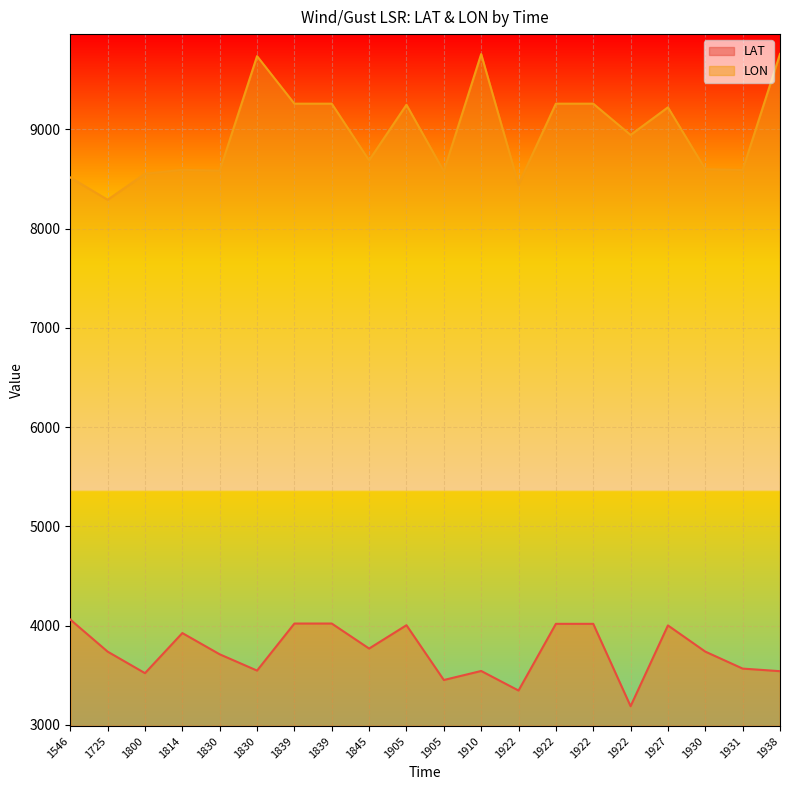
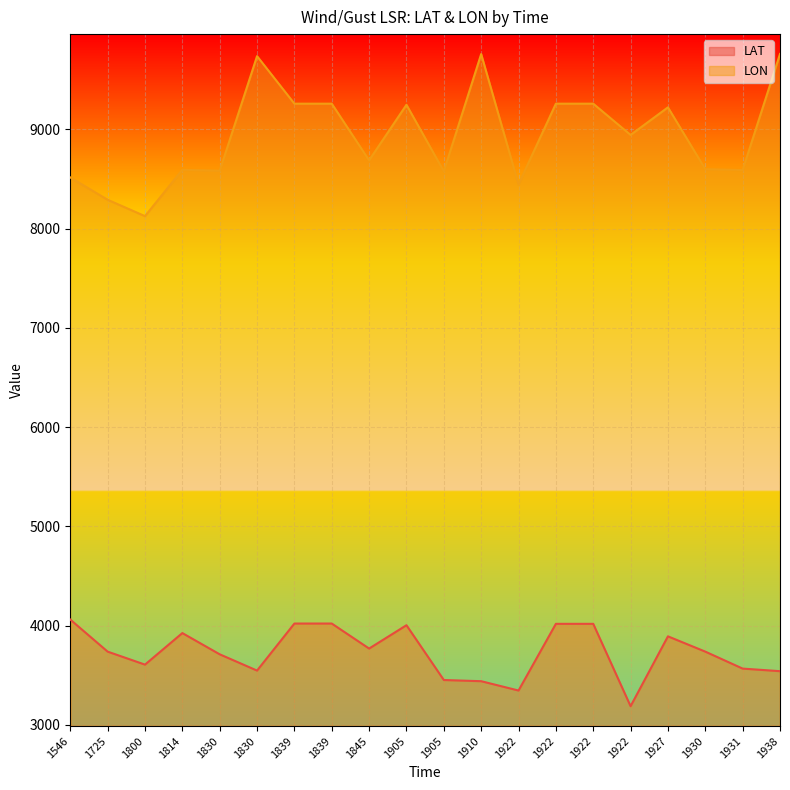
LAT, 1800: 3500 -> 3600
LON, 1800: 8600 -> 8100
LAT, 1910: 3500 -> 3400
LAT, 1927: 4000 -> 3900
